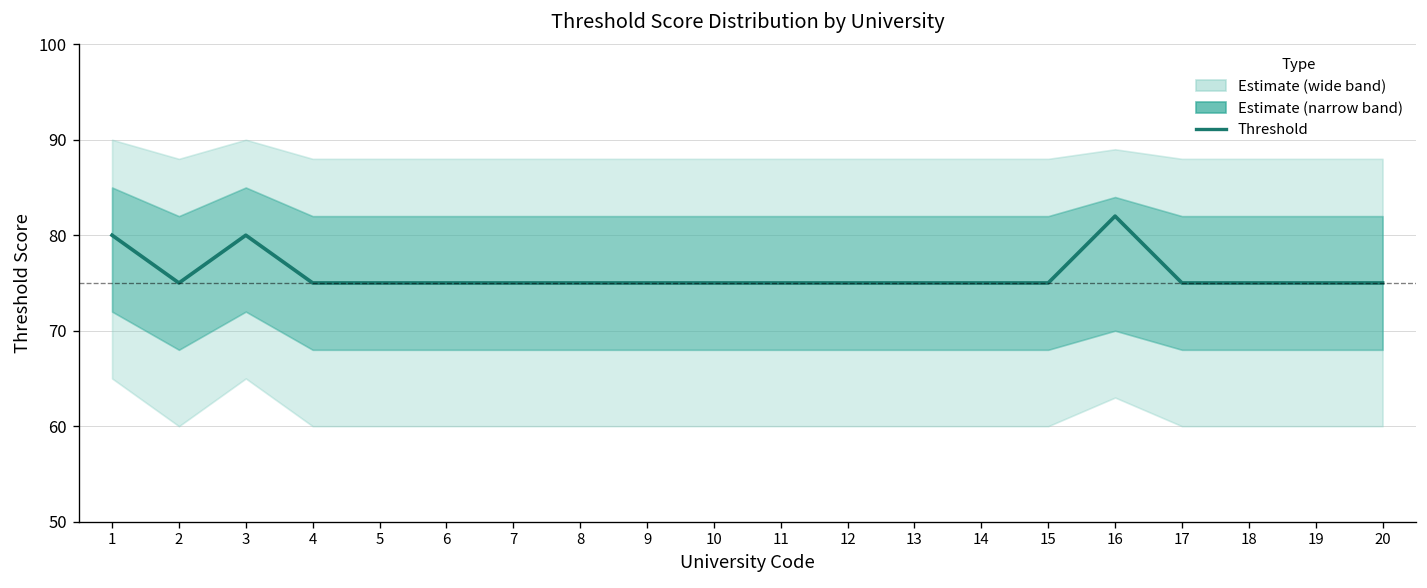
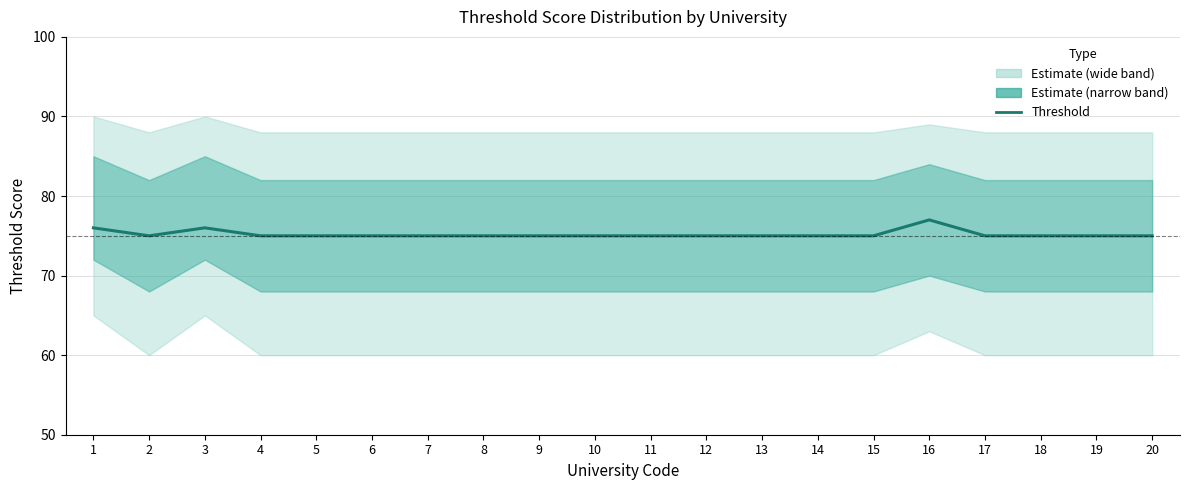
Threshold, 1: 80 -> 76
Threshold, 3: 80 -> 76
Threshold, 16: 82 -> 77
